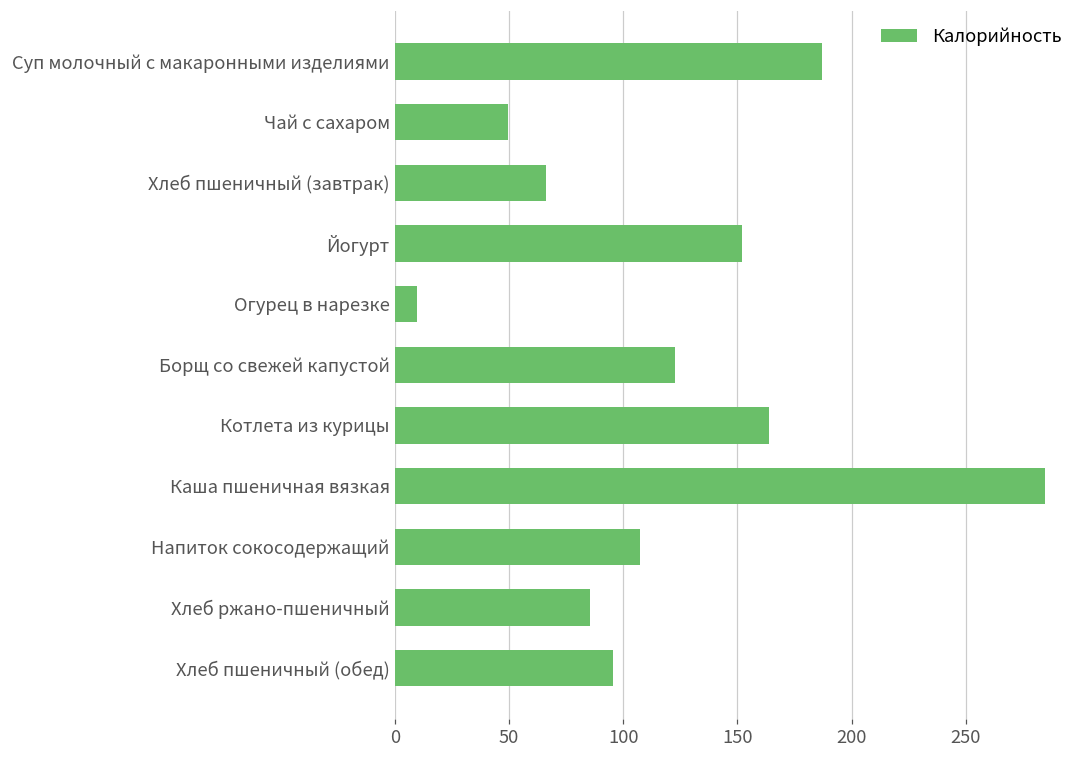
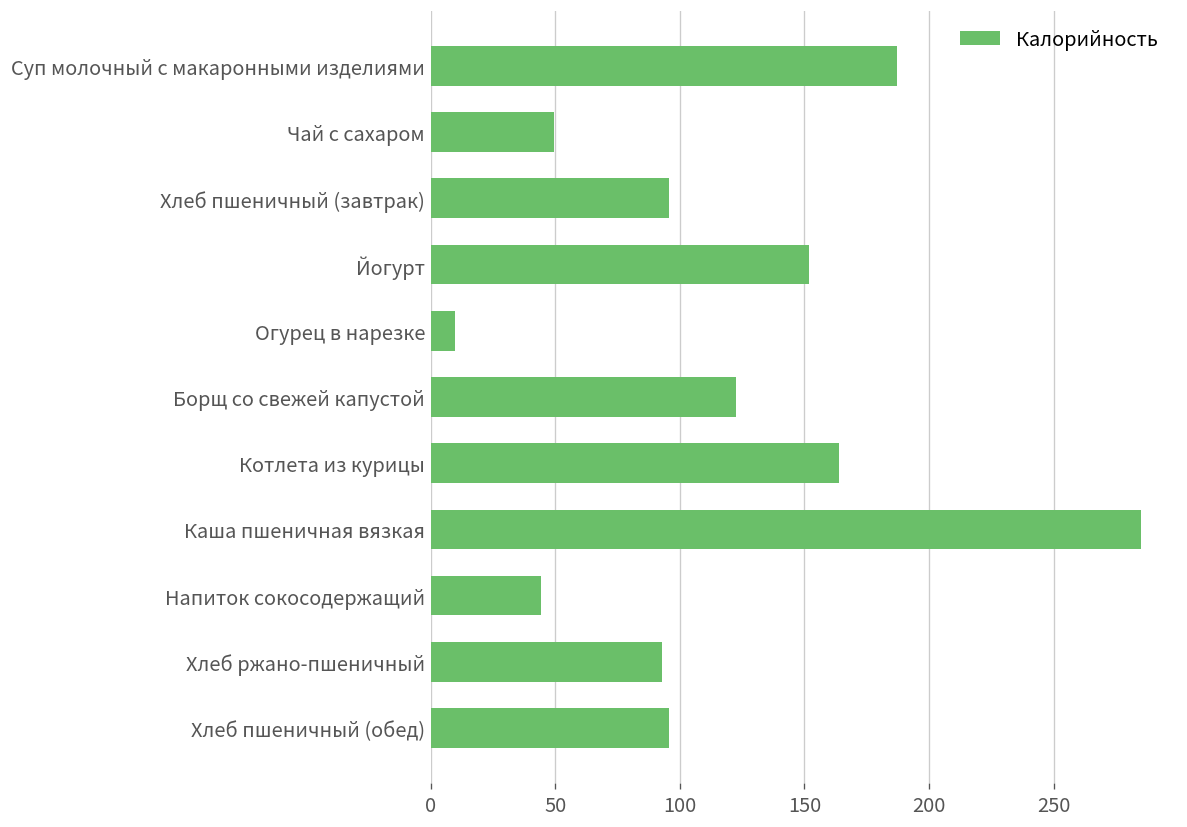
Хлеб пшеничный (завтрак): 66 -> 96
Напиток сокосодержащий: 107 -> 44
Хлеб ржано-пшеничный: 85 -> 93
